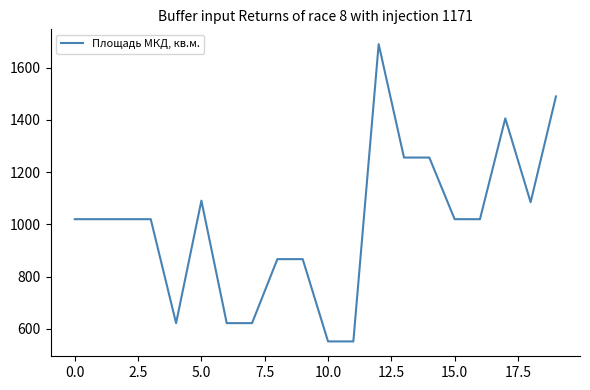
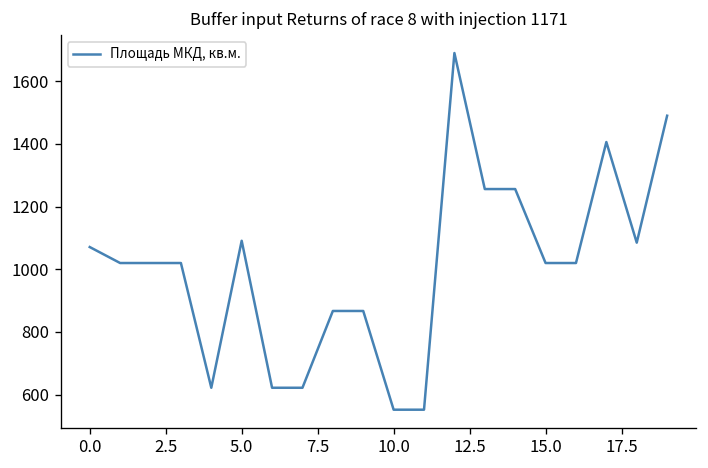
0.0: 1020 -> 1070
